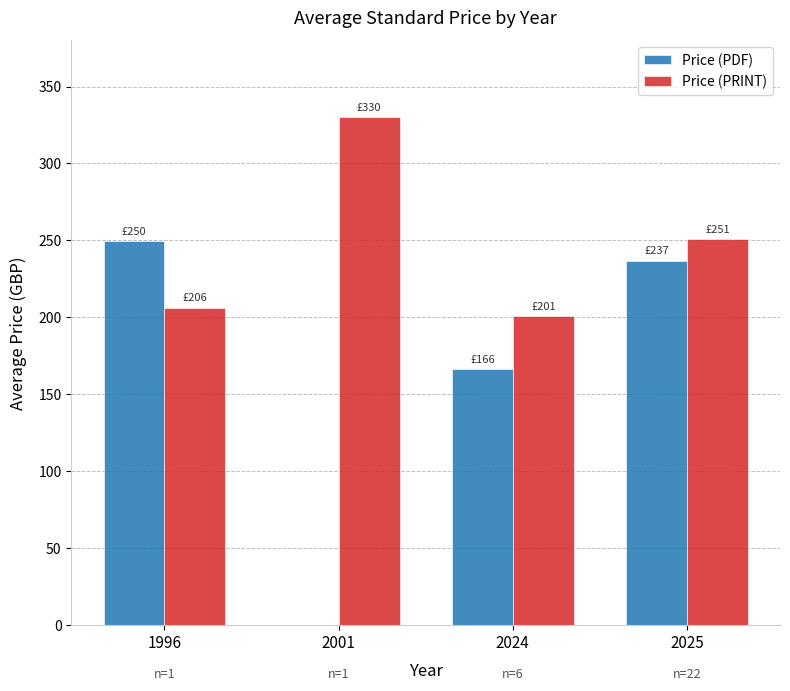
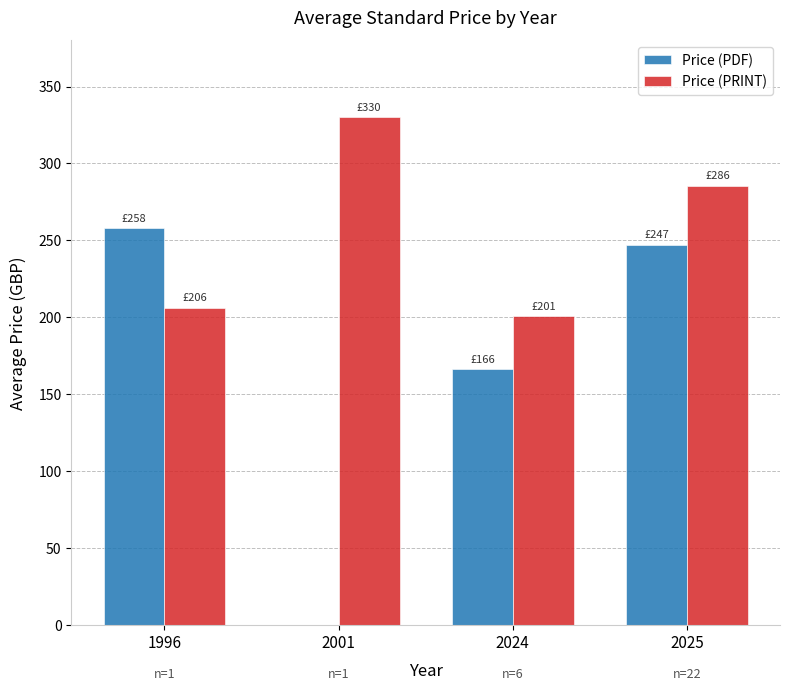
Price (PDF), 1996: £250 -> £258
Price (PDF), 2025: £237 -> £247
Price (PRINT), 2025: £251 -> £286
